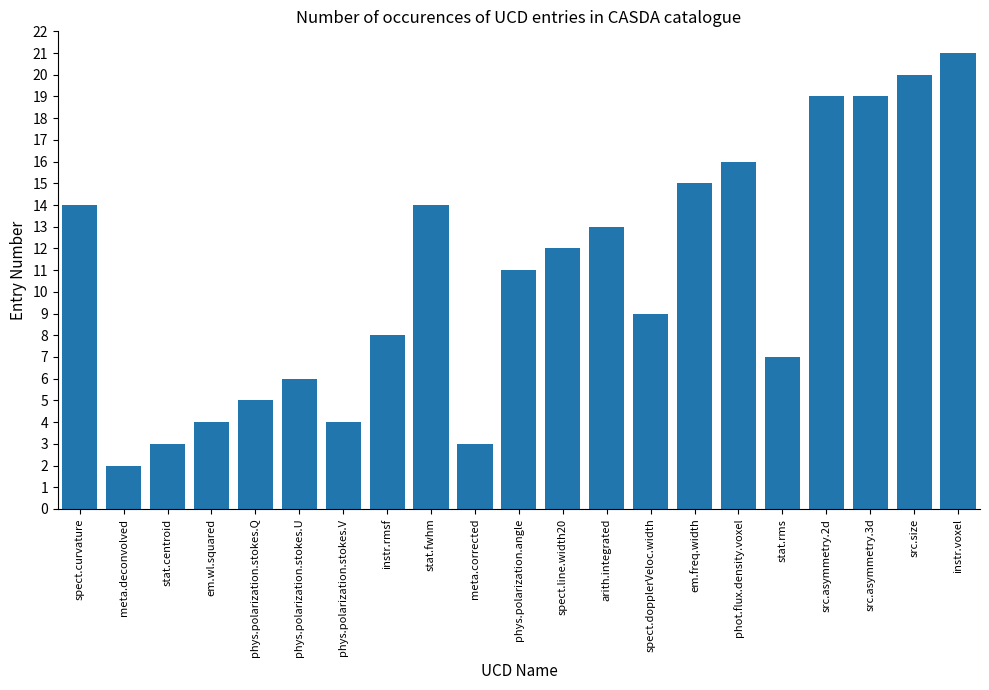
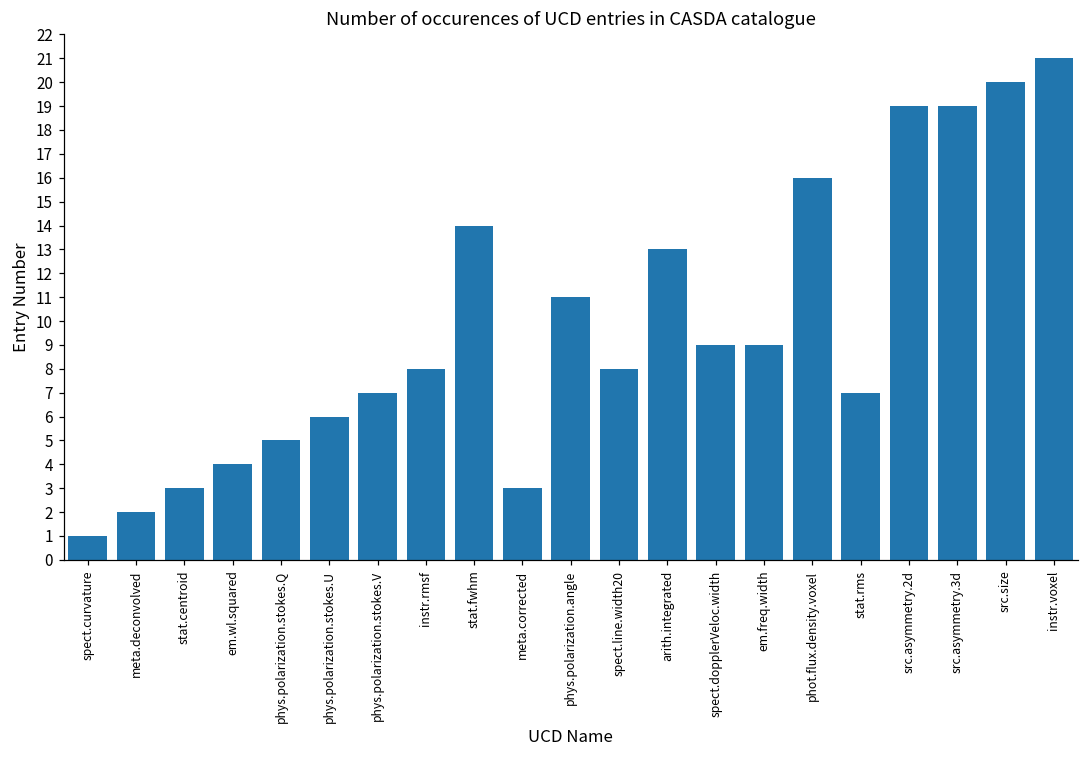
spect.curvature: 14 -> 1
phys.polarization.stokes.V: 4 -> 7
spect.line.width20: 12 -> 8
em.freq.width: 15 -> 9
